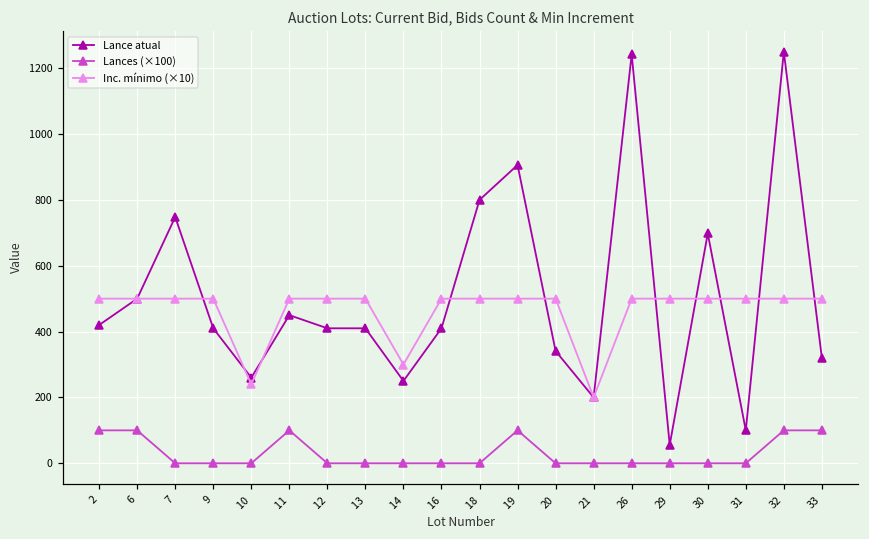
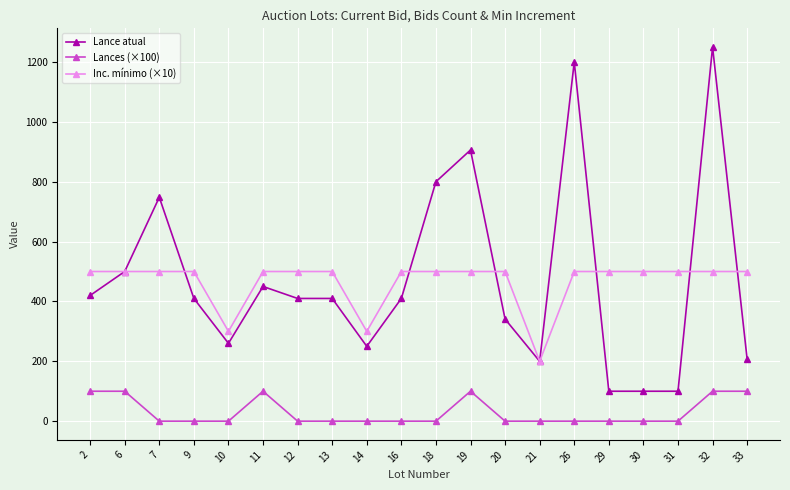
Inc. mínimo (×10), 10: 240 -> 300
Lance atual, 26: 1240 -> 1200
Lance atual, 29: 60 -> 100
Lance atual, 30: 700 -> 100
Lance atual, 33: 320 -> 210
